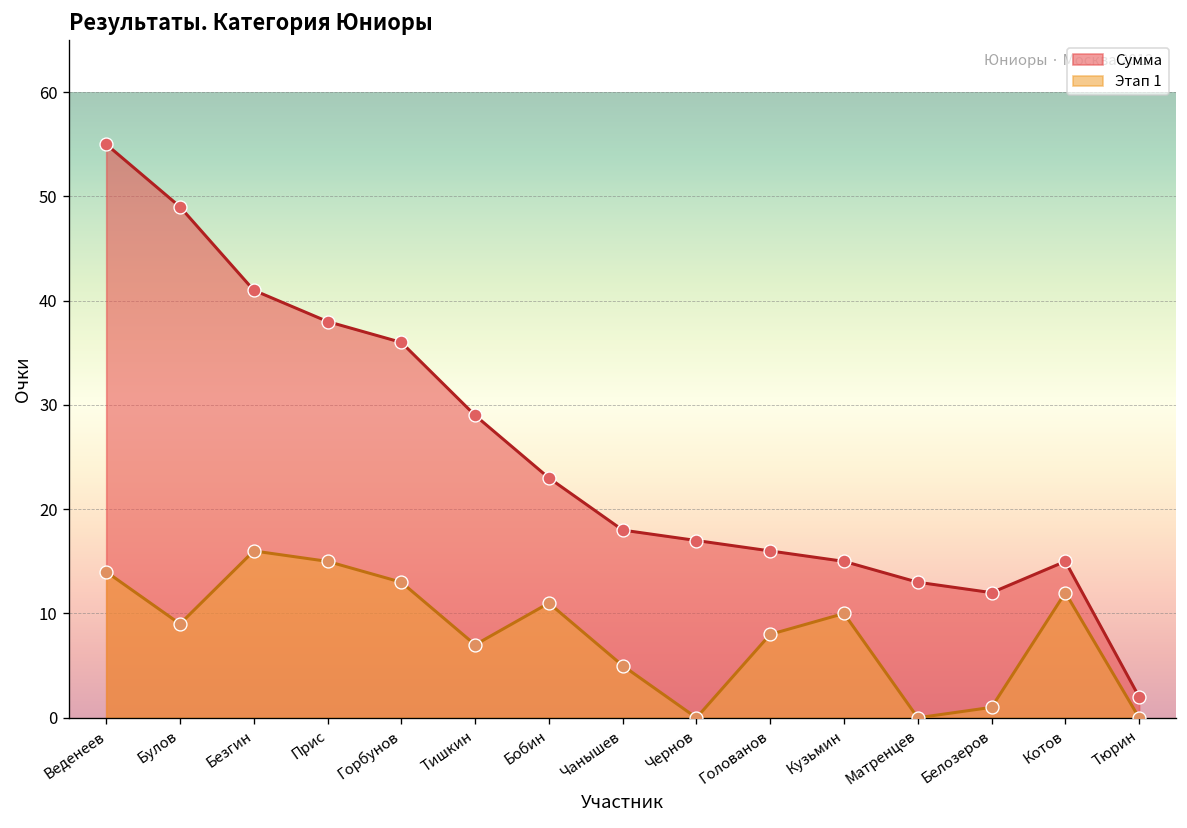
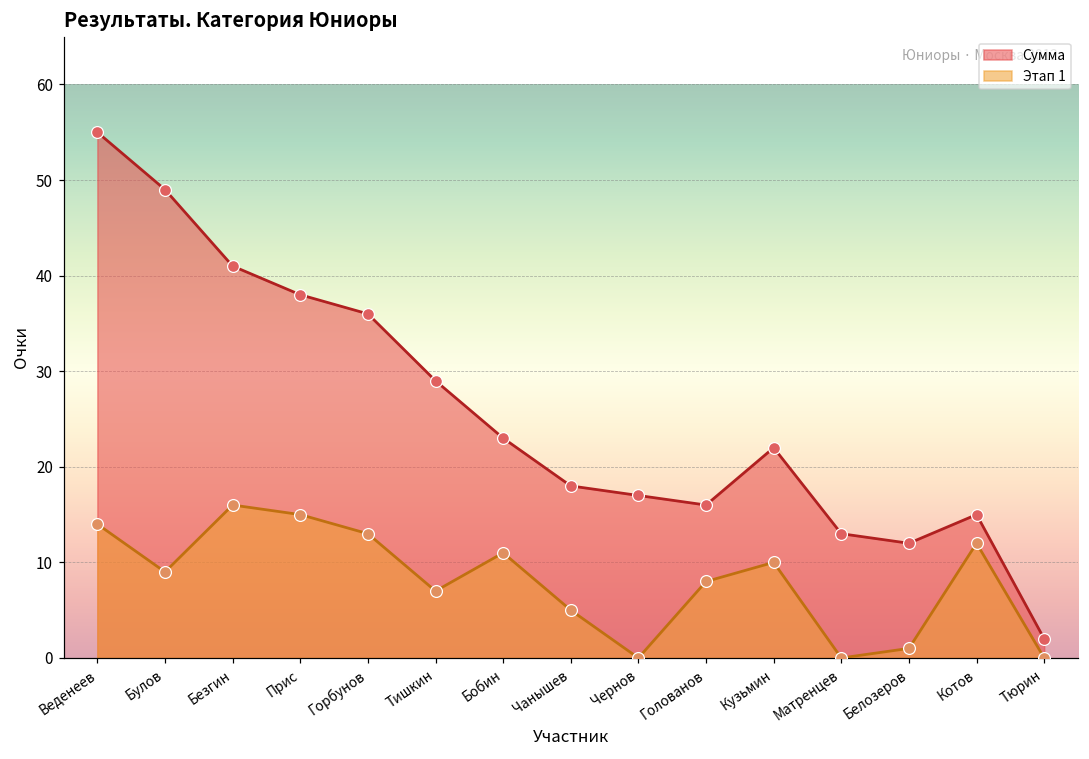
Сумма, Кузьмин: 15 -> 22
